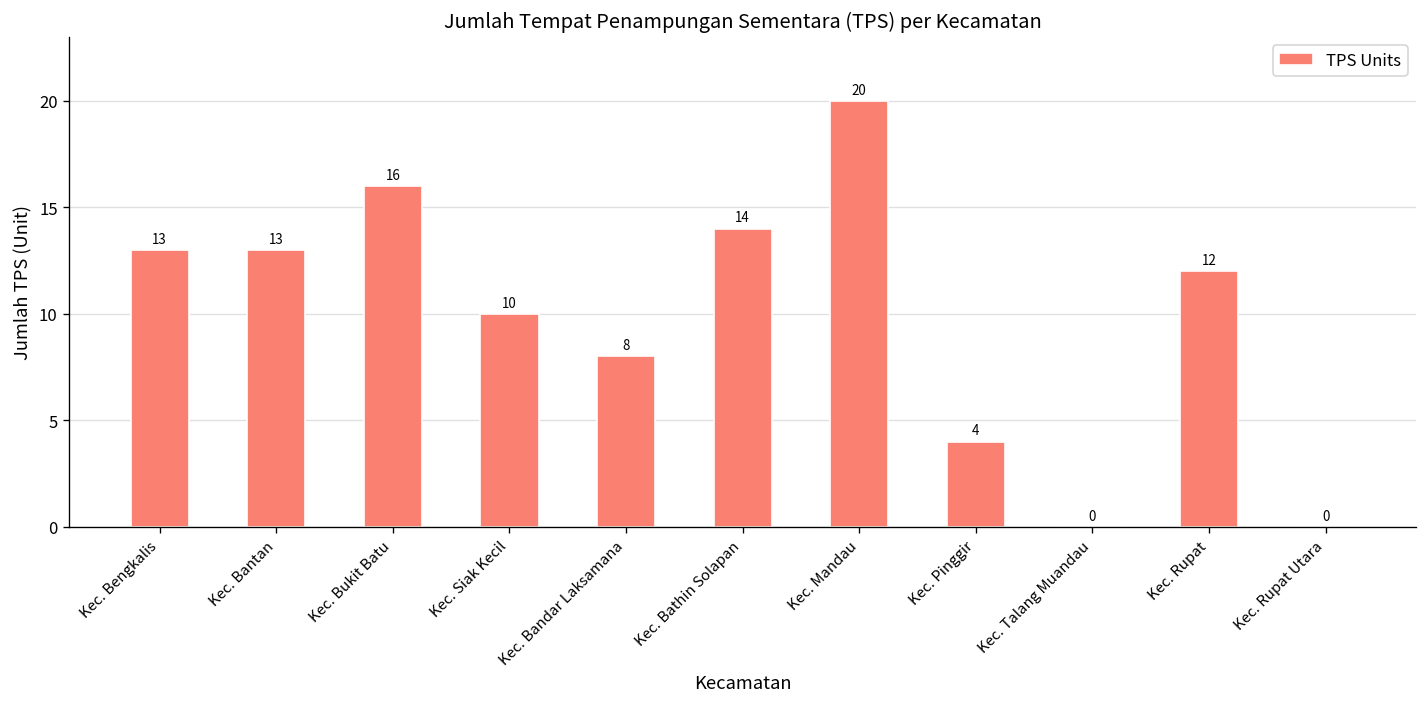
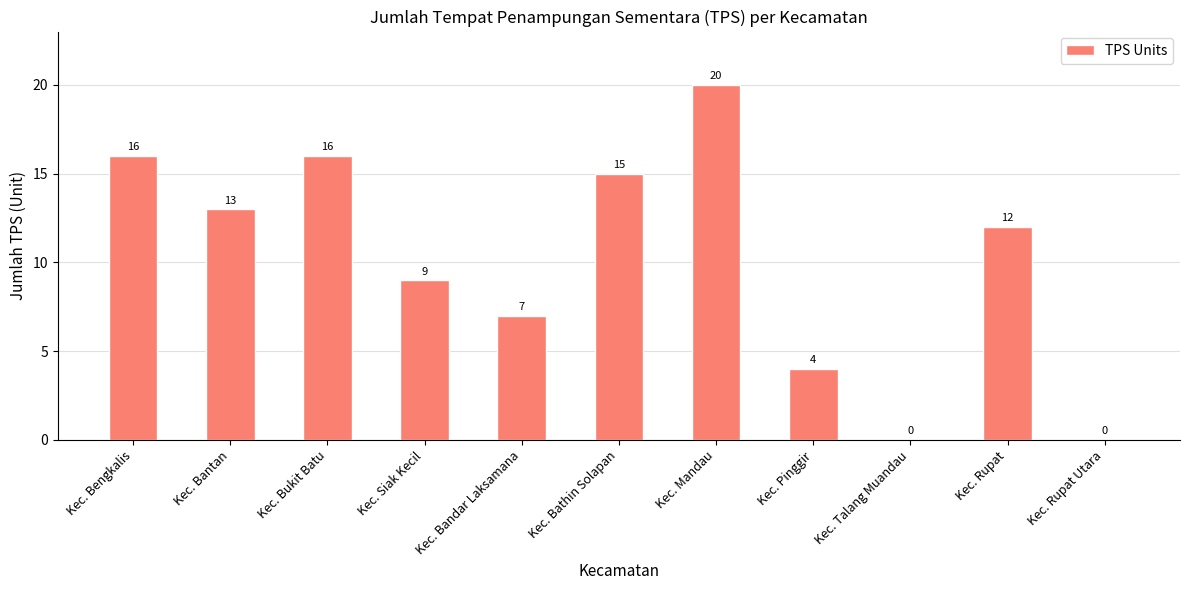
Kec. Bengkalis: 13 -> 16
Kec. Siak Kecil: 10 -> 9
Kec. Bandar Laksamana: 8 -> 7
Kec. Bathin Solapan: 14 -> 15
